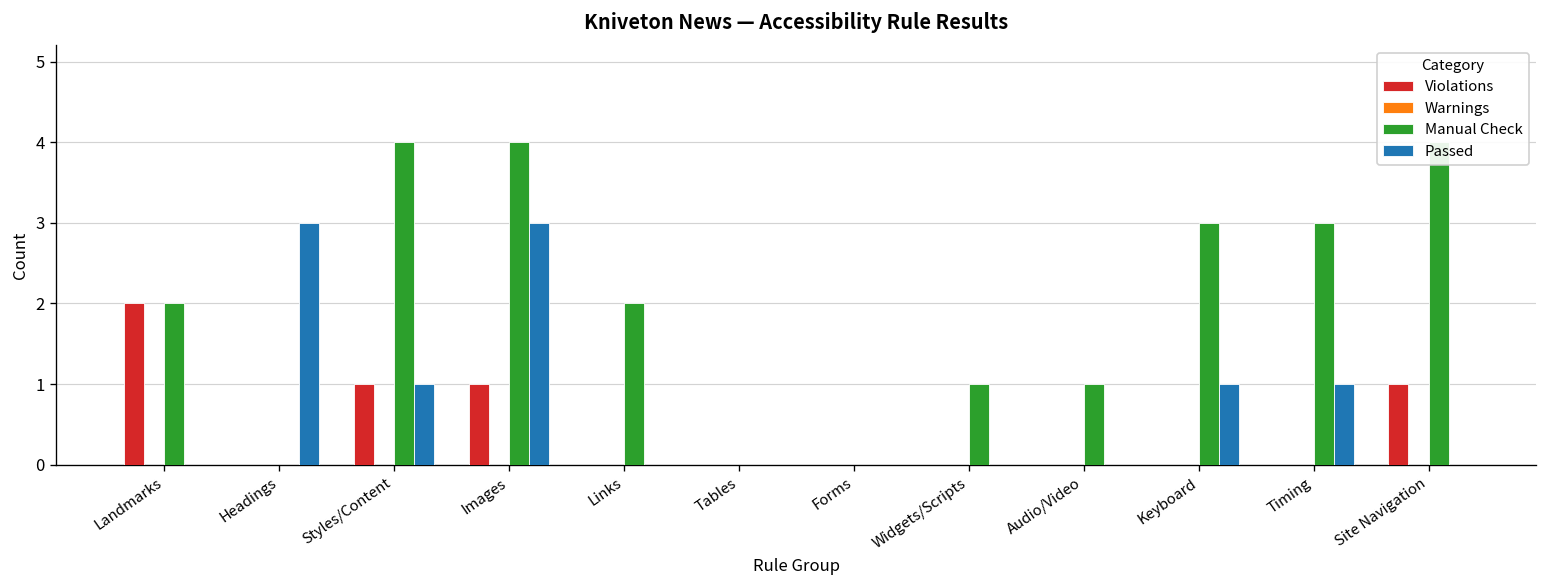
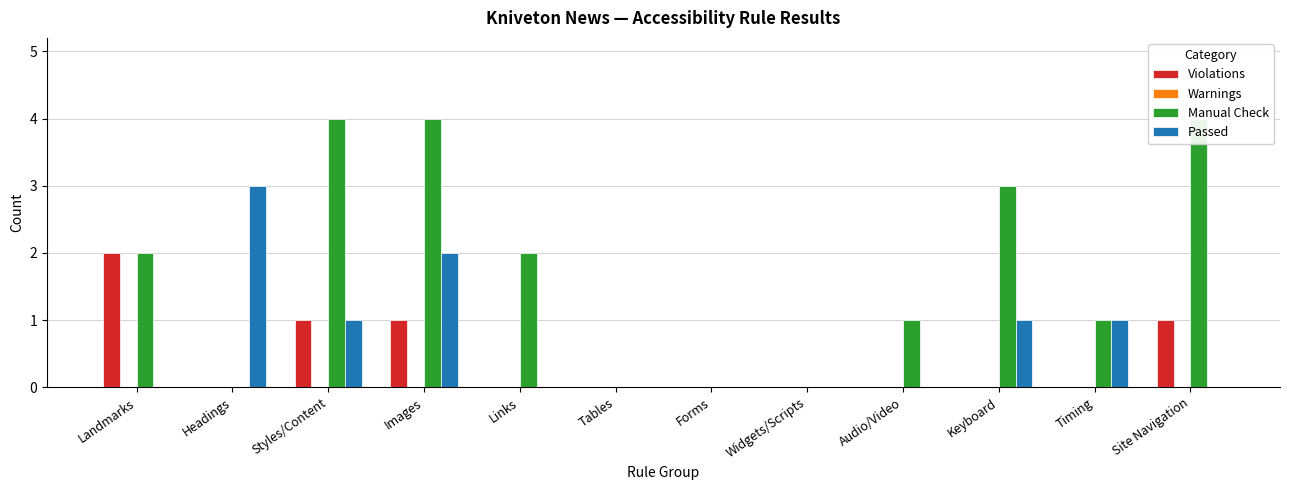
Passed, Images: 3 -> 2
Manual Check, Widgets/Scripts: 1 -> 0
Manual Check, Timing: 3 -> 1
